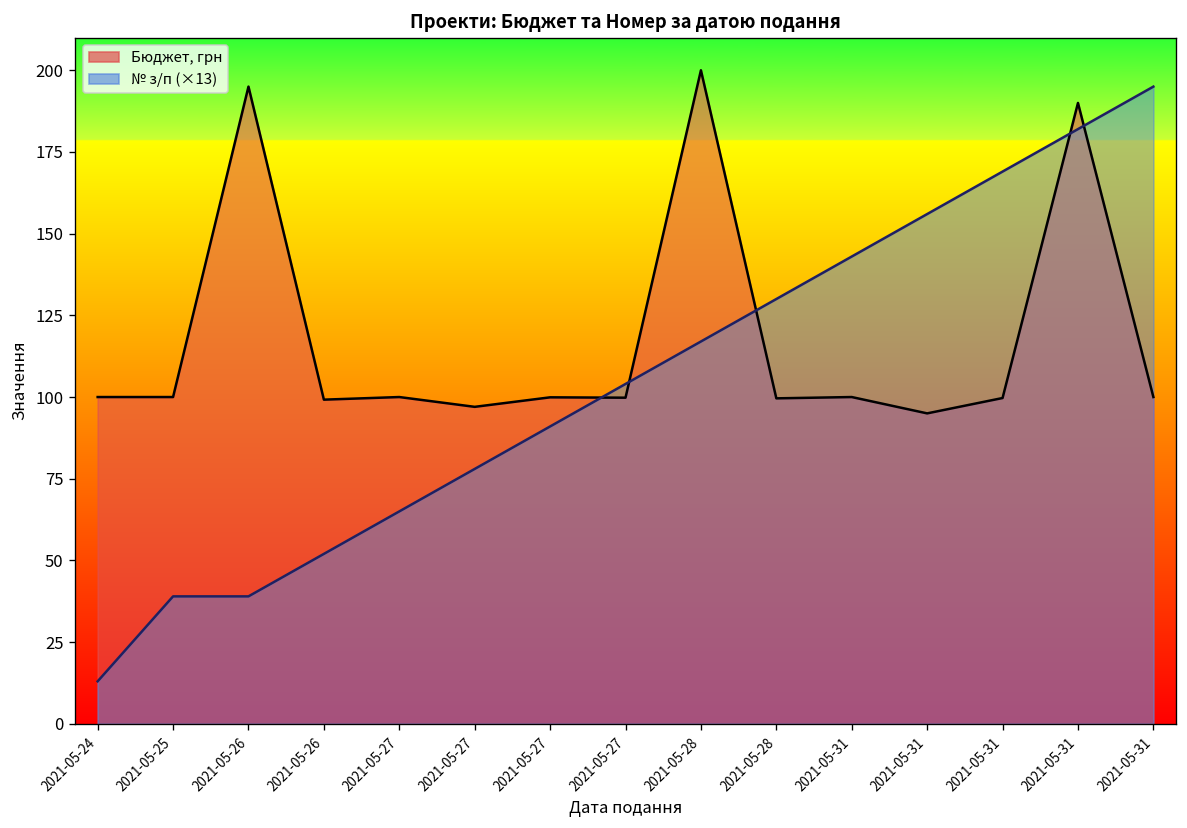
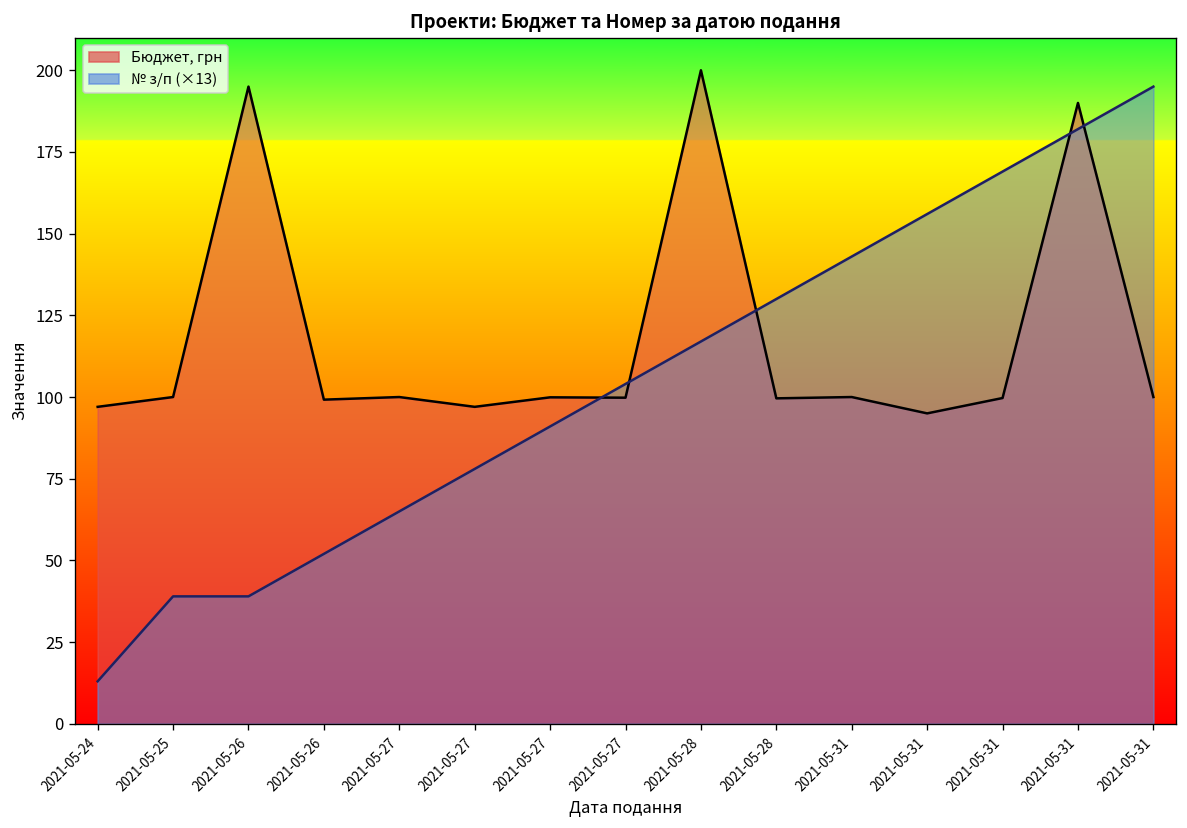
Бюджет, грн, 2021-05-24: 100 -> 97
